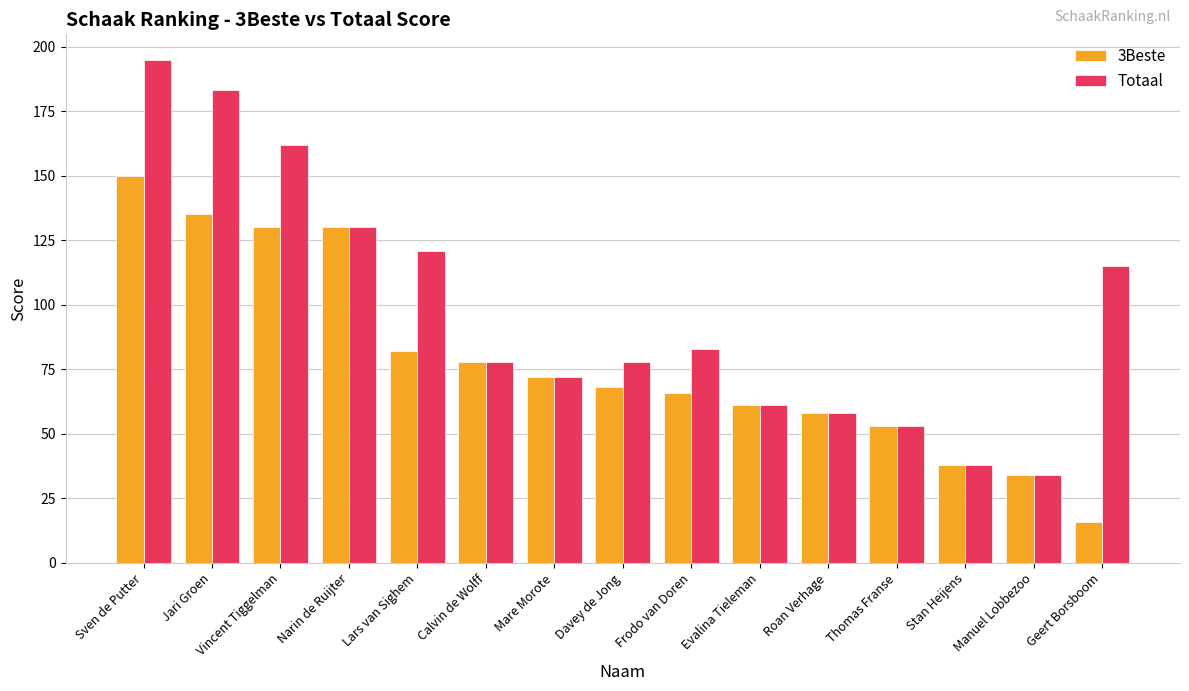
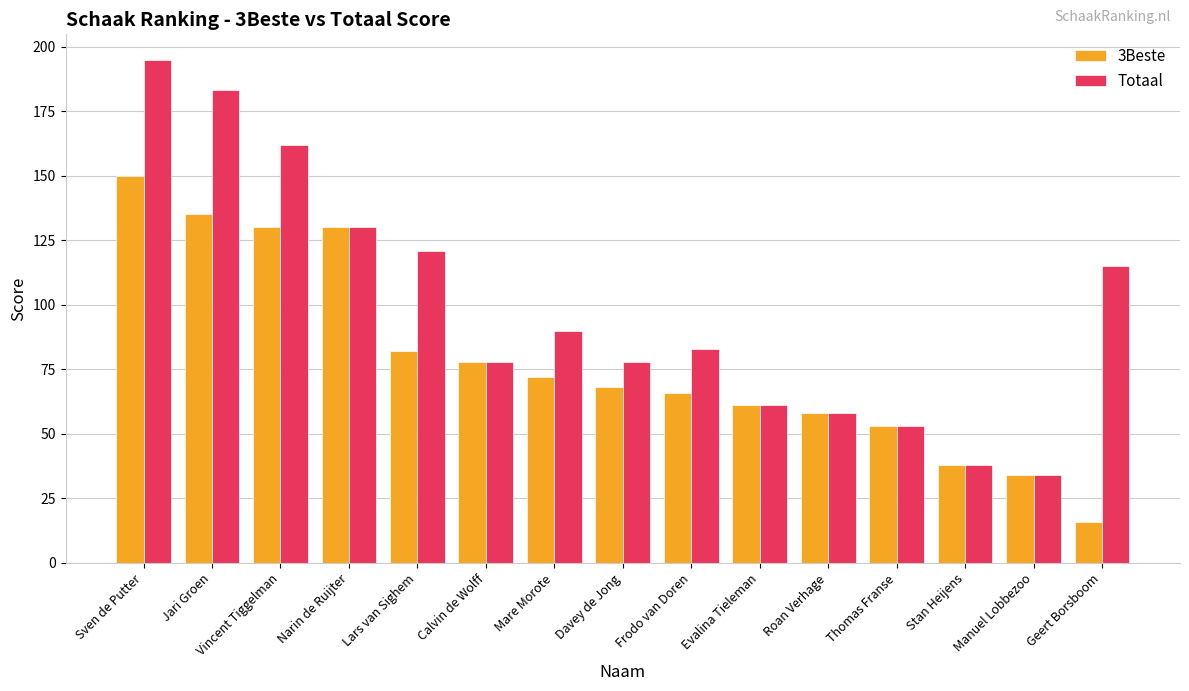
Totaal, Mare Morote: 72 -> 90
